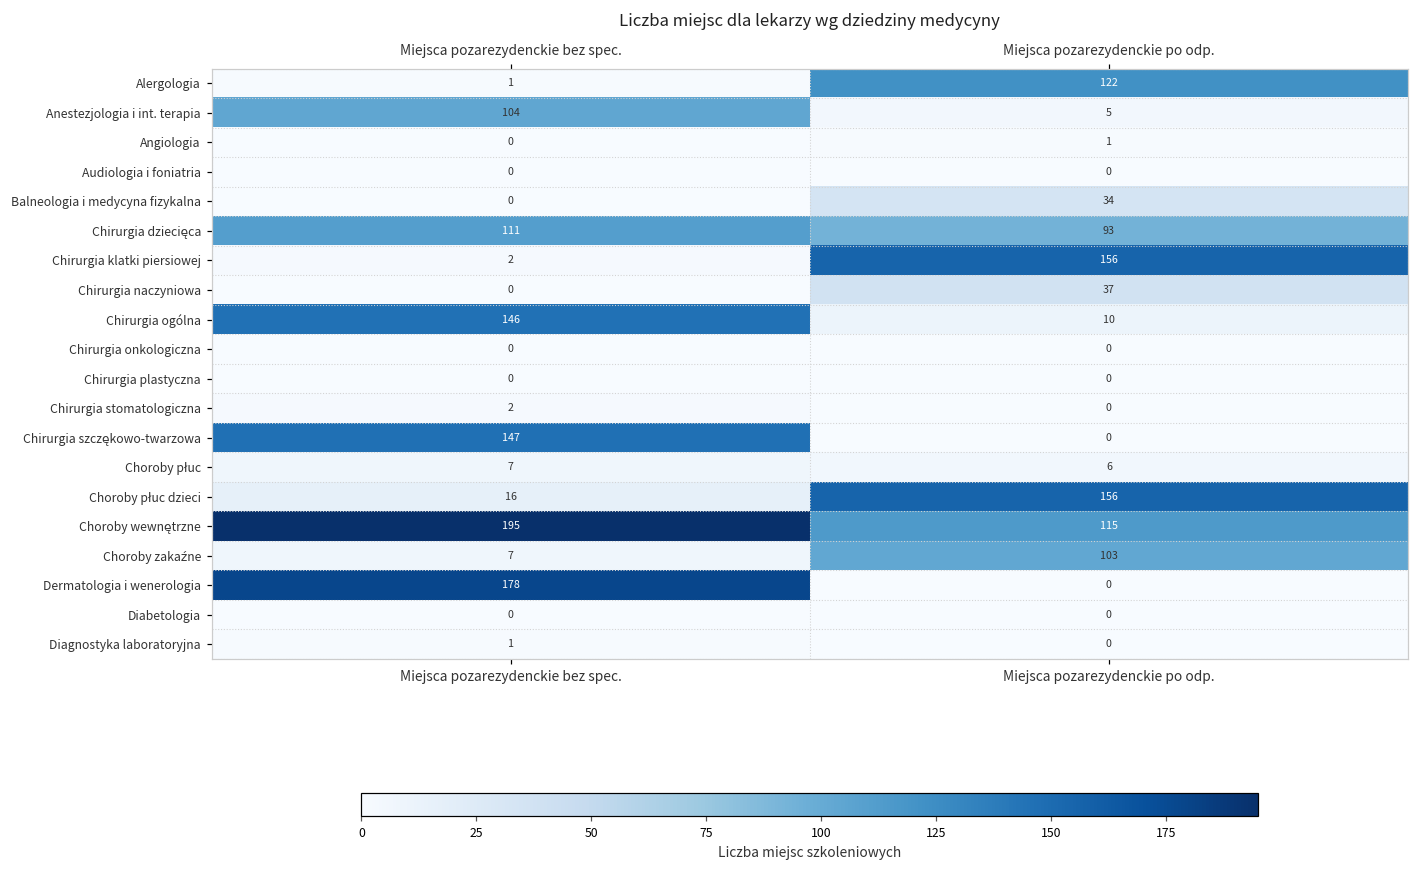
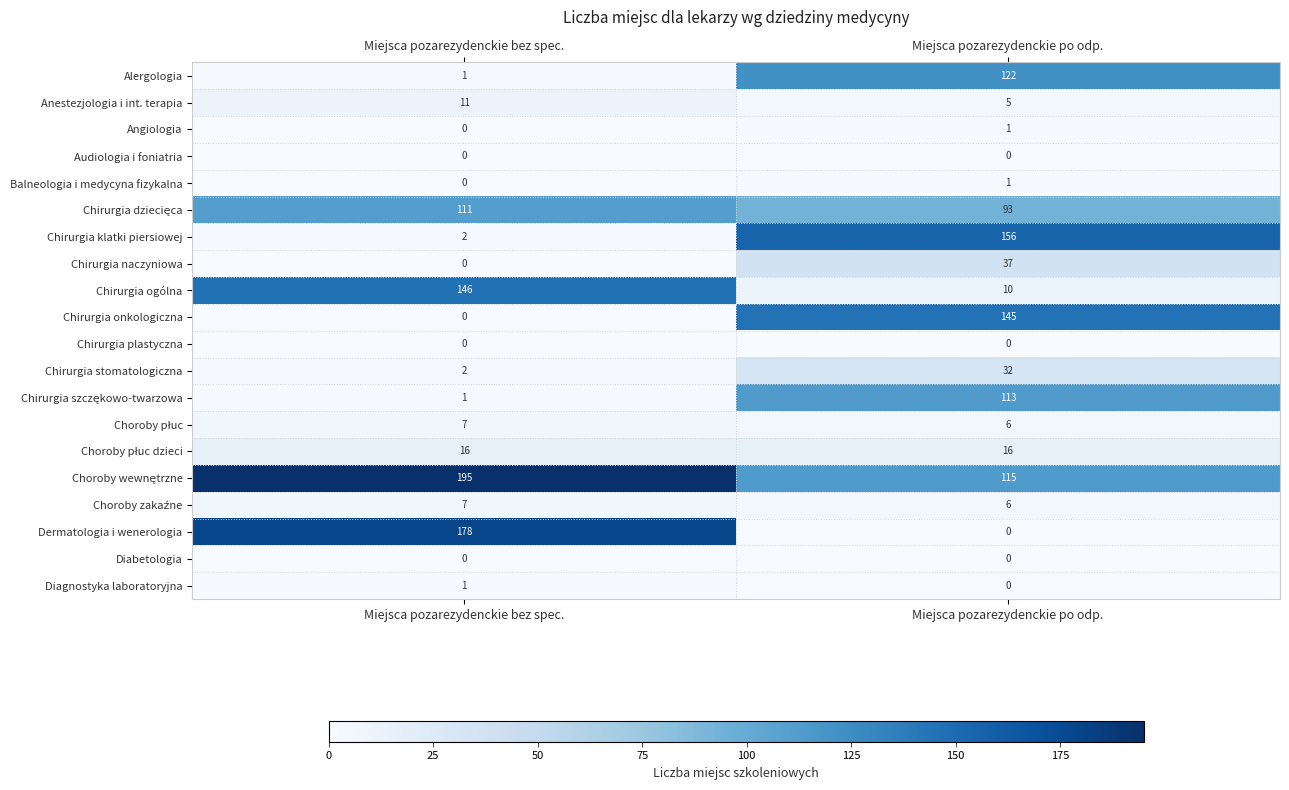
Anestezjologia i int. terapia, Miejsca pozarezydenckie bez spec.: 104 -> 11
Balneologia i medycyna fizykalna, Miejsca pozarezydenckie po odp.: 34 -> 1
Chirurgia onkologiczna, Miejsca pozarezydenckie po odp.: 0 -> 145
Chirurgia stomatologiczna, Miejsca pozarezydenckie po odp.: 0 -> 32
Chirurgia szczękowo-twarzowa, Miejsca pozarezydenckie bez spec.: 147 -> 1
Chirurgia szczękowo-twarzowa, Miejsca pozarezydenckie po odp.: 0 -> 113
Choroby płuc dzieci, Miejsca pozarezydenckie po odp.: 156 -> 16
Choroby zakaźne, Miejsca pozarezydenckie po odp.: 103 -> 6
